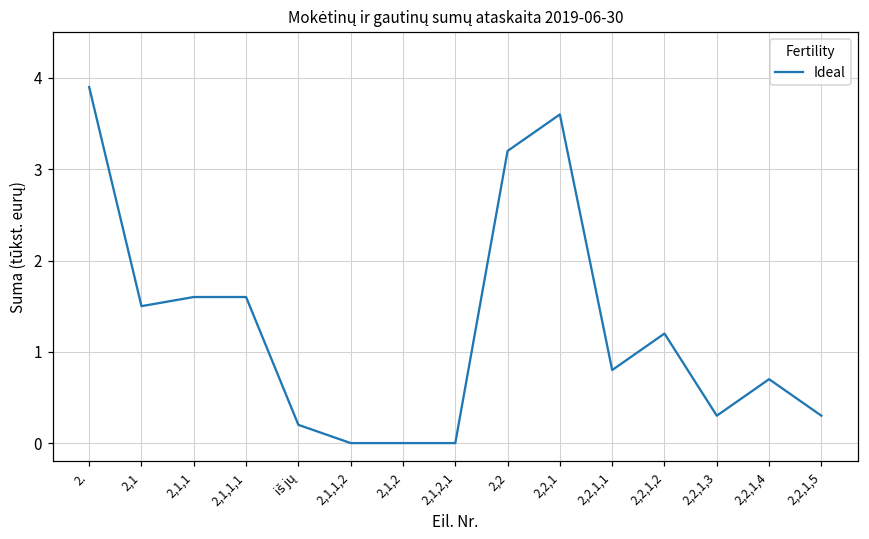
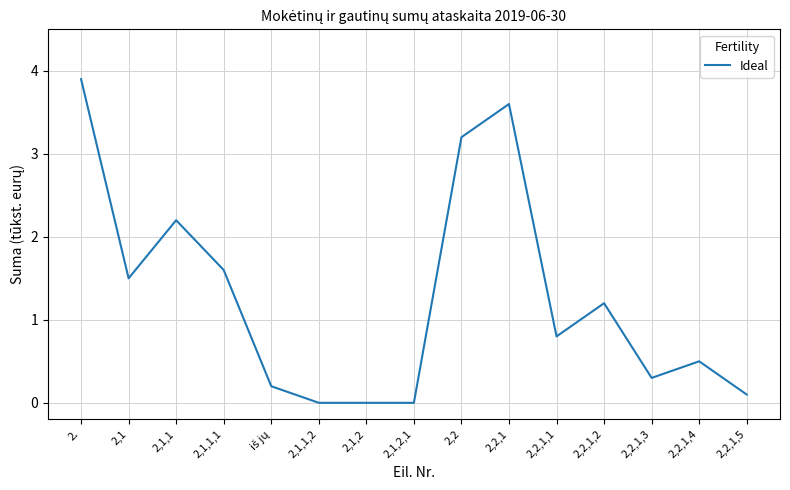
2,1,1: 1.6 -> 2.2
2,2,1,4: 0.7 -> 0.5
2,2,1,5: 0.3 -> 0.1
